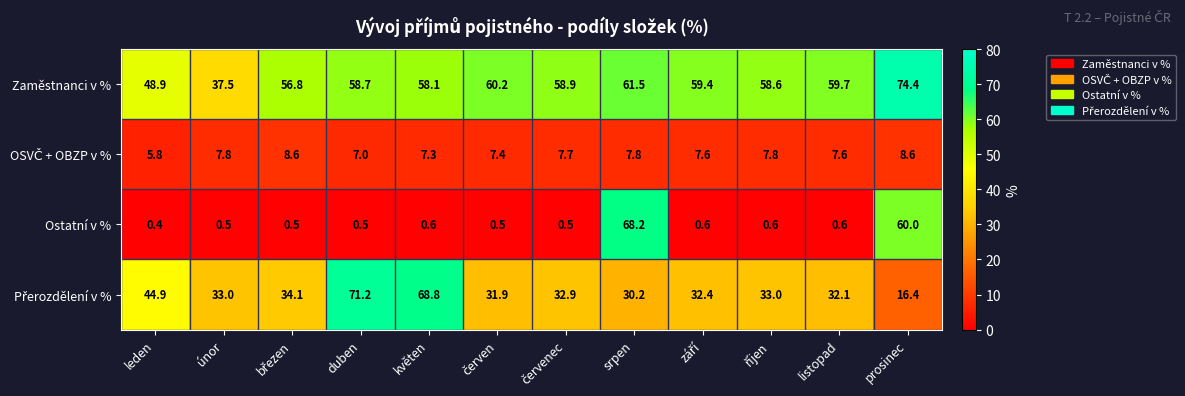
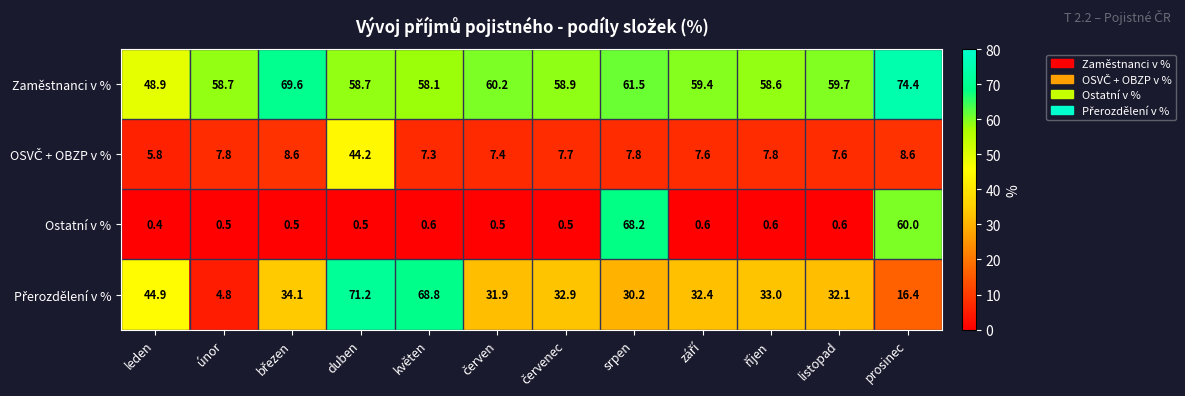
Zaměstnanci v %, únor: 37.5 -> 58.7
Zaměstnanci v %, březen: 56.8 -> 69.6
OSVČ + OBZP v %, duben: 7.0 -> 44.2
Přerozdělení v %, únor: 33.0 -> 4.8
